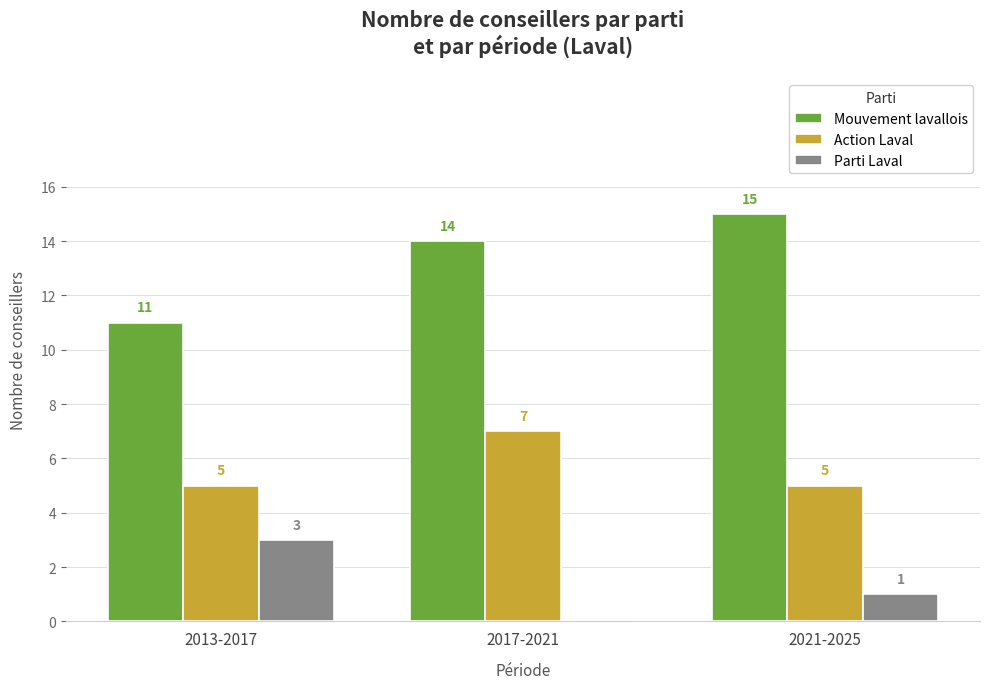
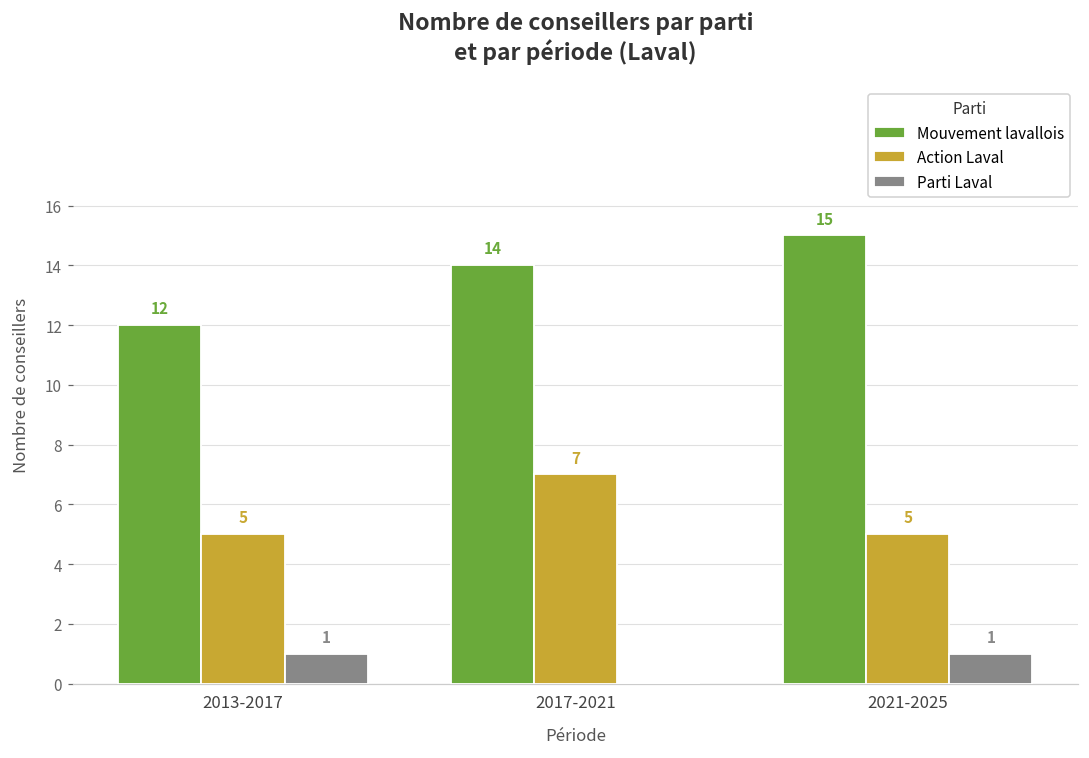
Mouvement lavallois, 2013-2017: 11 -> 12
Parti Laval, 2013-2017: 3 -> 1
